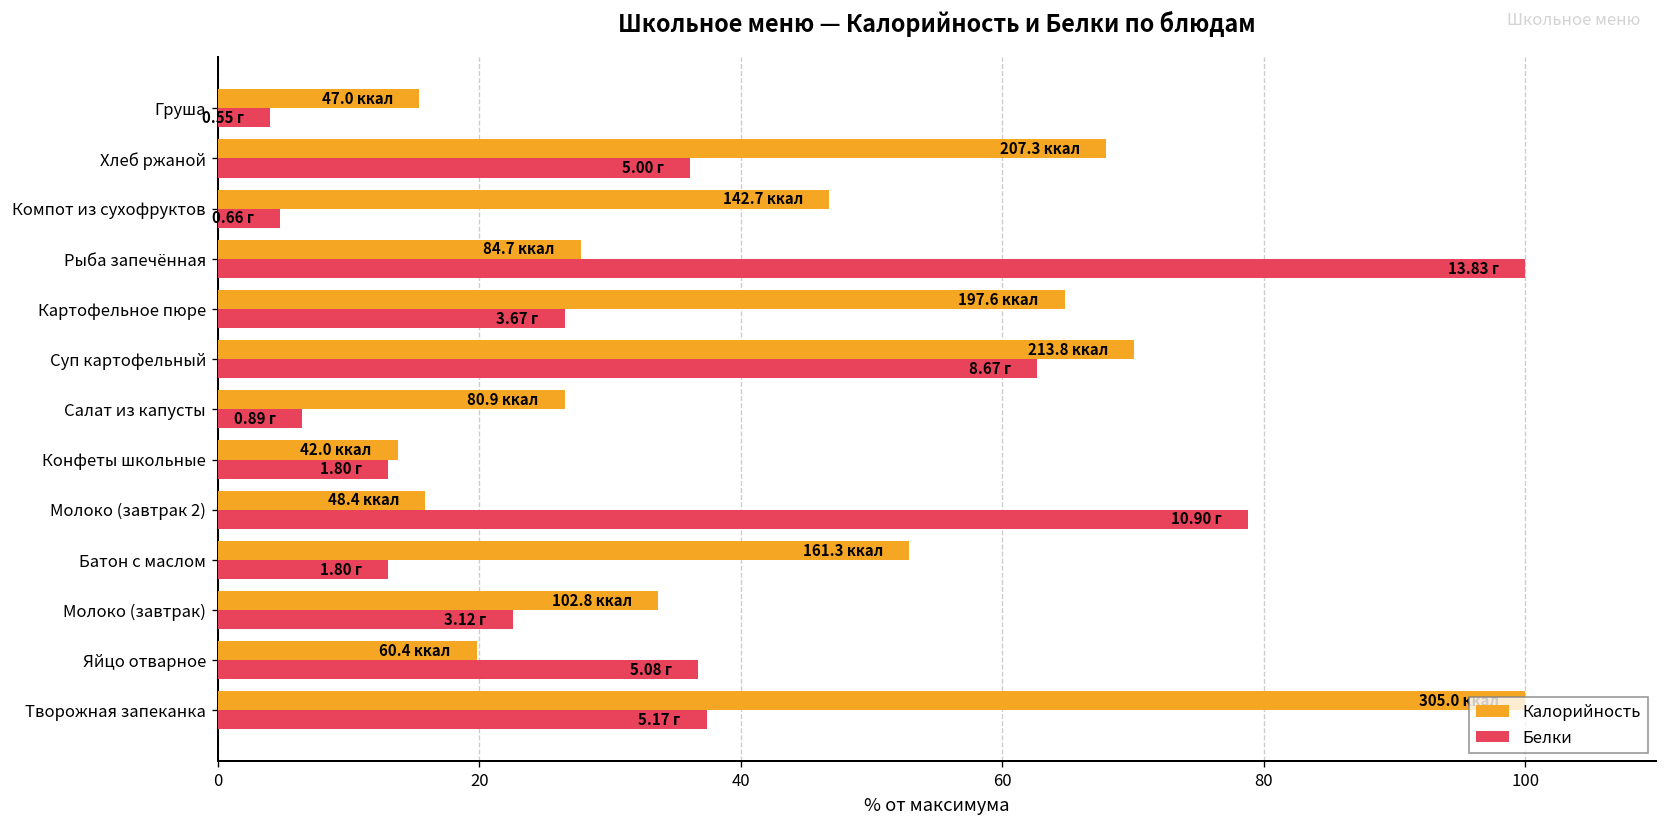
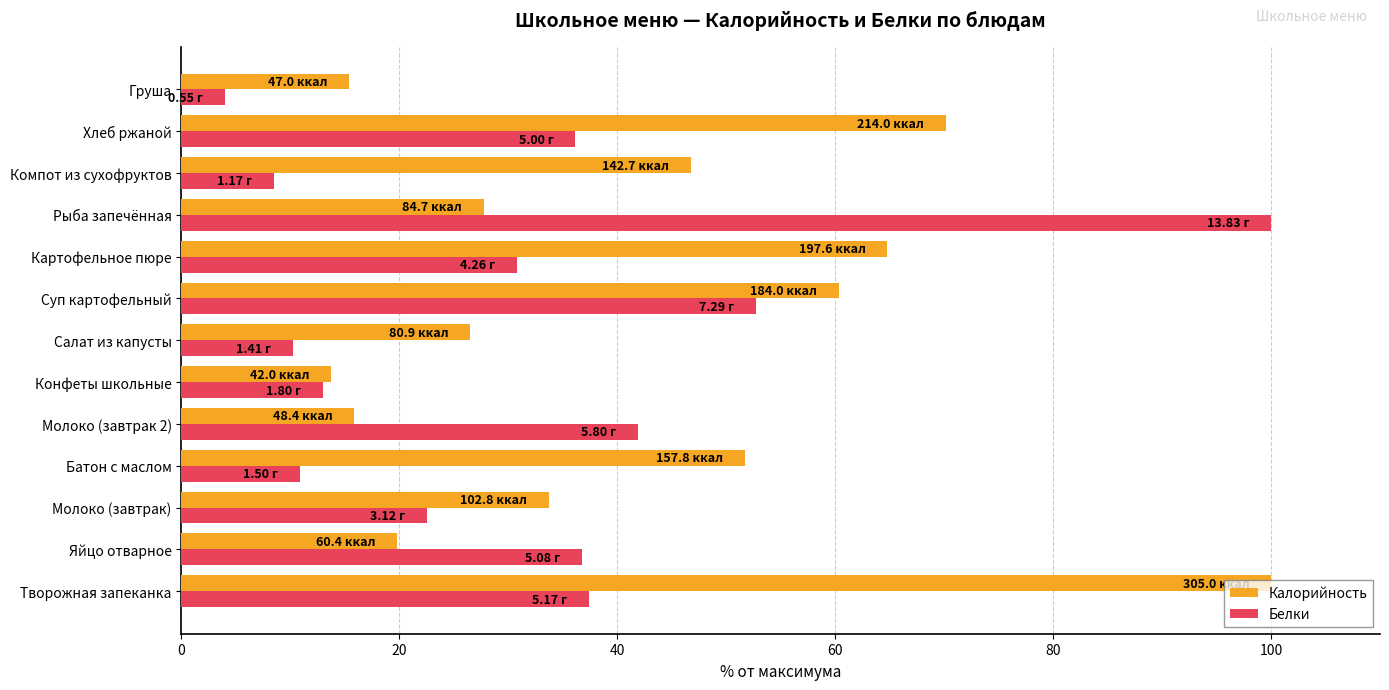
Калорийность, Хлеб ржаной: 207.3 -> 214.0
Белки, Компот из сухофруктов: 0.66 -> 1.17
Белки, Картофельное пюре: 3.67 -> 4.26
Калорийность, Суп картофельный: 213.8 -> 184.0
Белки, Суп картофельный: 8.67 -> 7.29
Белки, Салат из капусты: 0.89 -> 1.41
Белки, Молоко (завтрак 2): 10.90 -> 5.80
Калорийность, Батон с маслом: 161.3 -> 157.8
Белки, Батон с маслом: 1.80 -> 1.50
